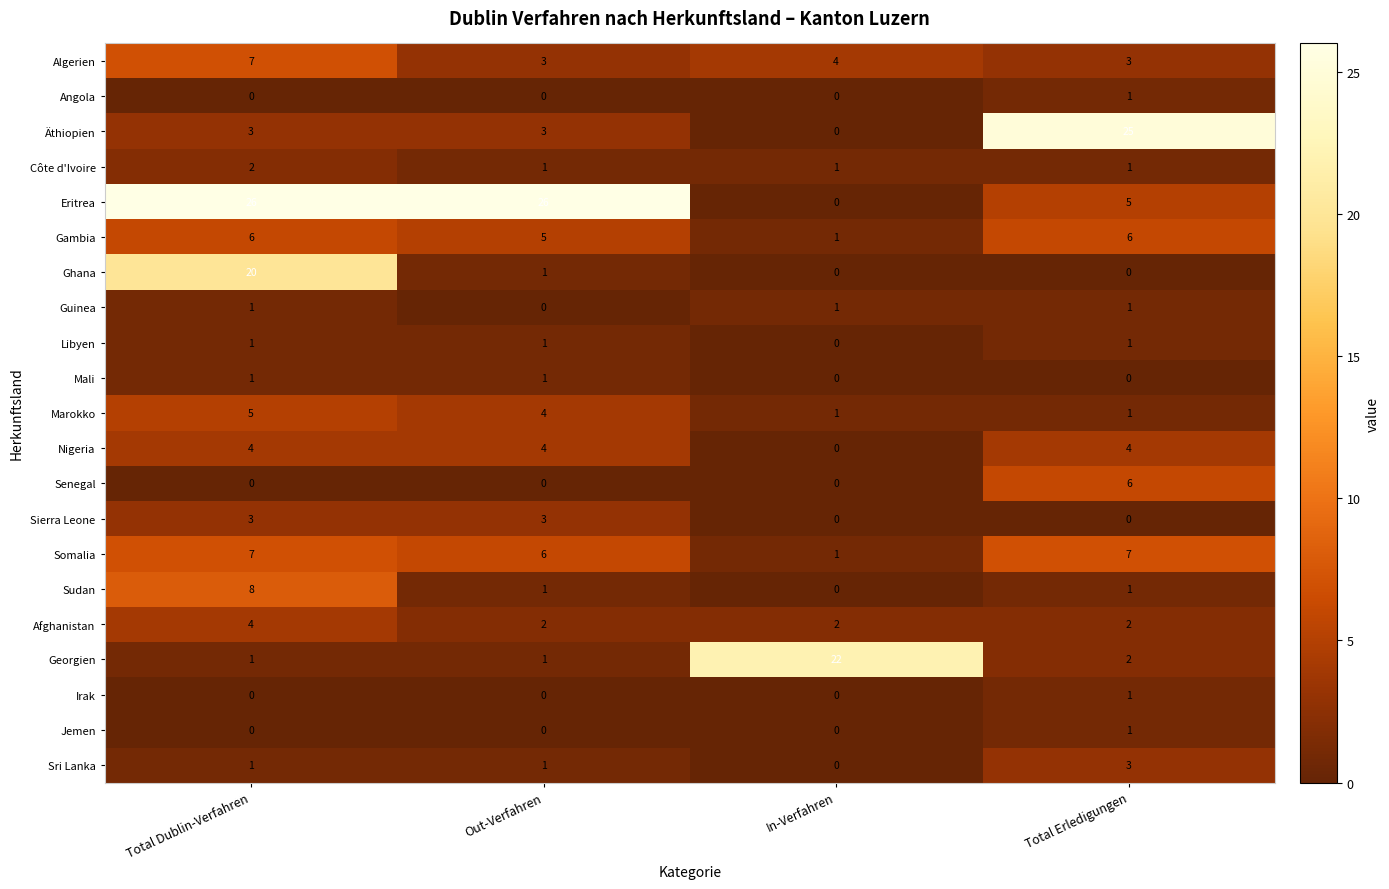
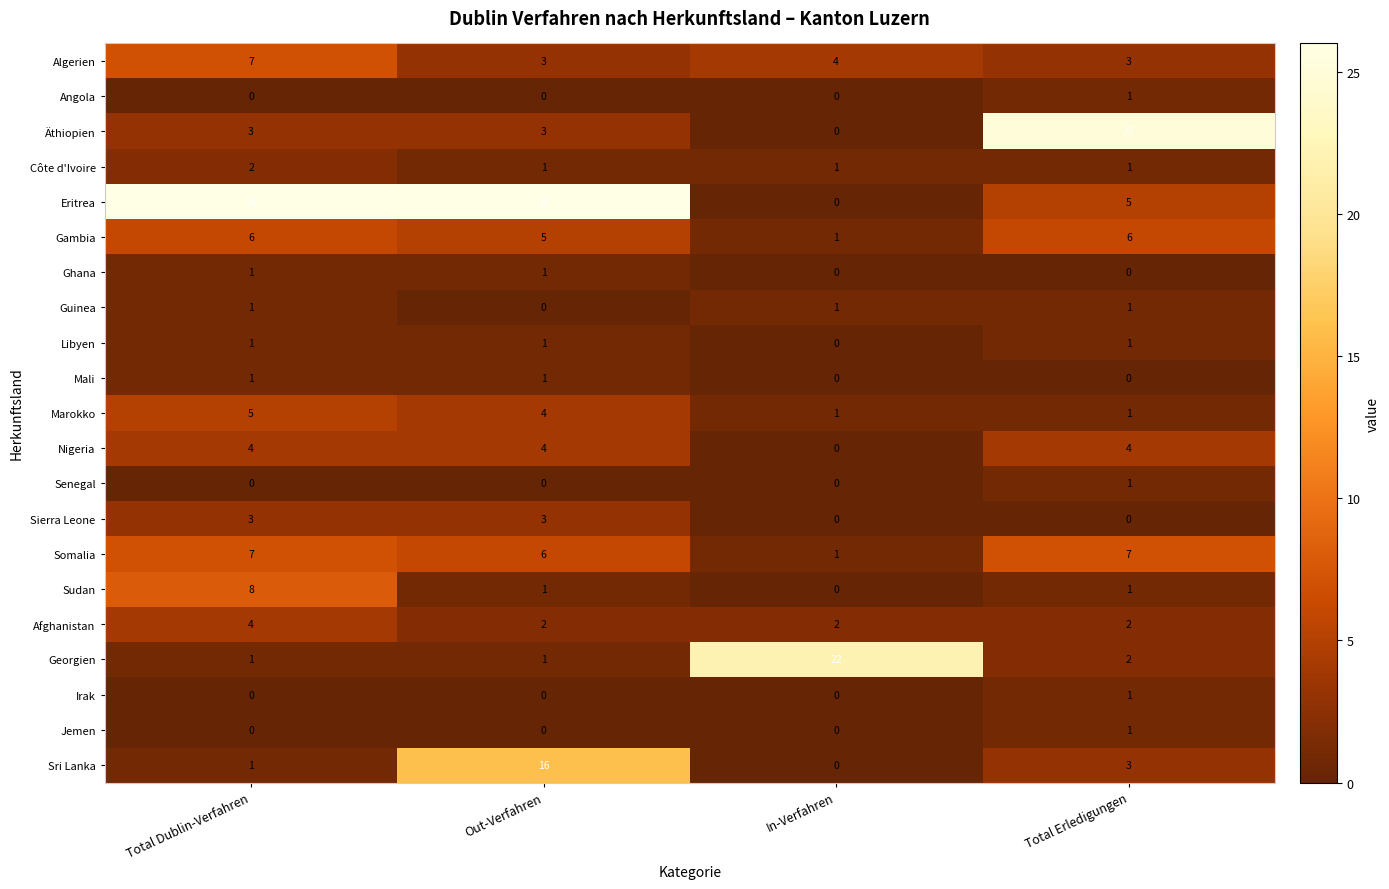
Ghana, Total Dublin-Verfahren: 20 -> 1
Senegal, Total Erledigungen: 6 -> 1
Sri Lanka, Out-Verfahren: 1 -> 16
